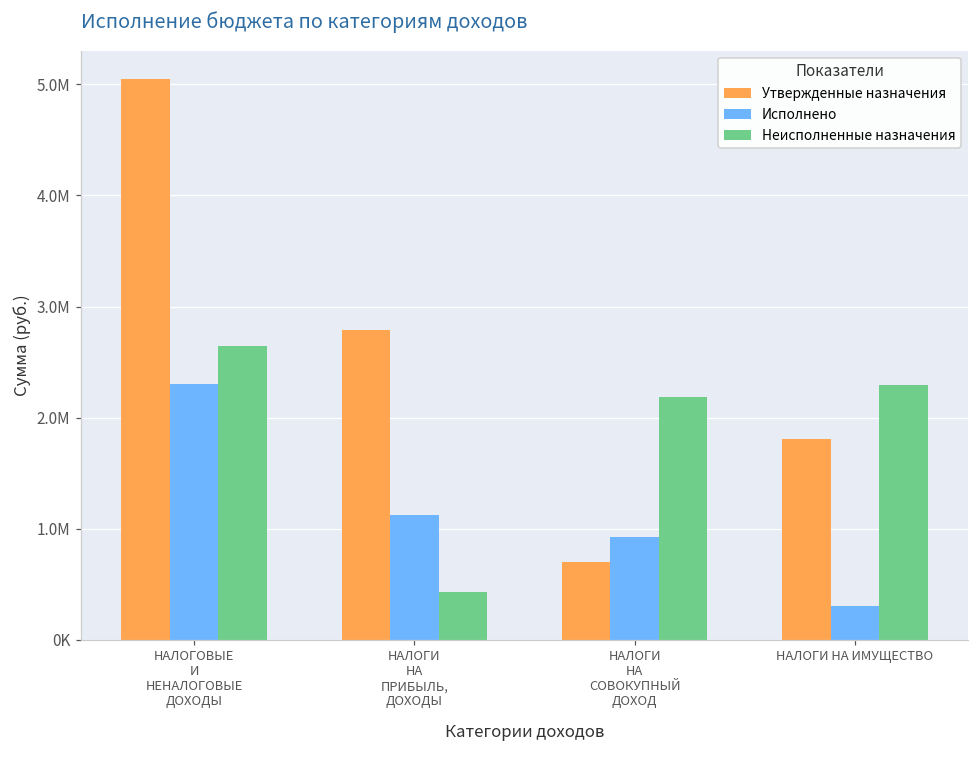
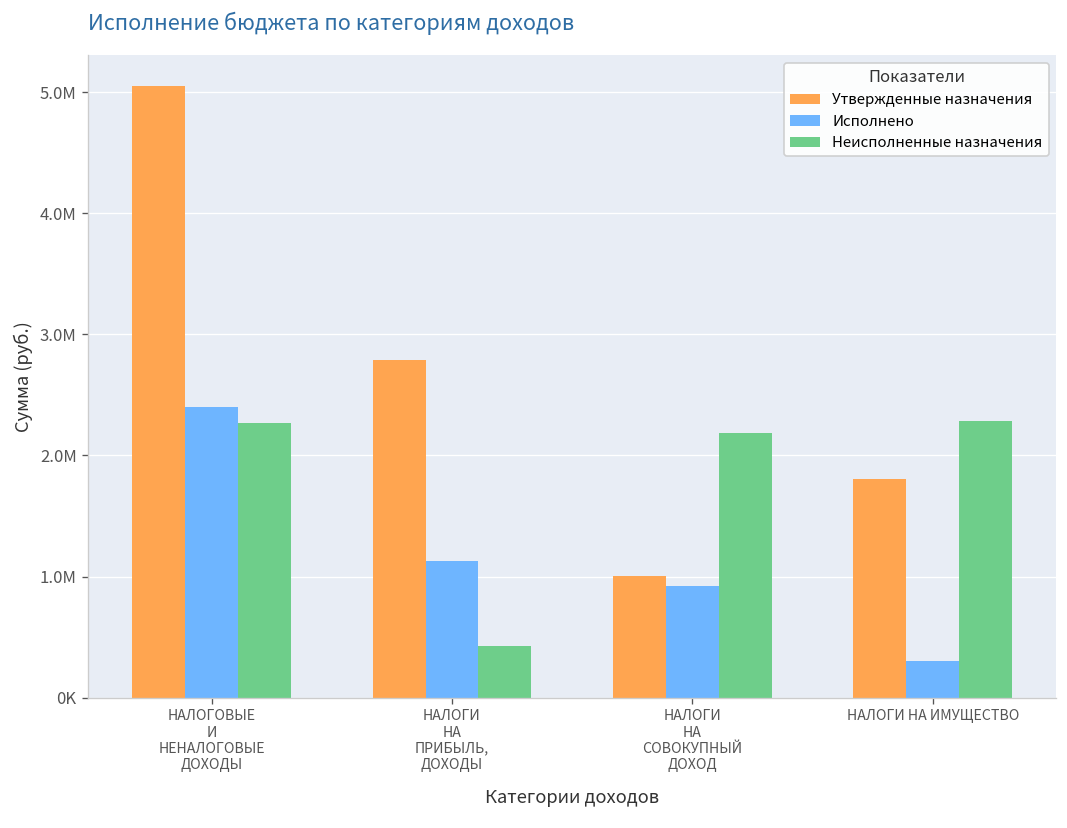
Исполнено, НАЛОГОВЫЕ И НЕНАЛОГОВЫЕ ДОХОДЫ: 2300000 -> 2400000
Неисполненные назначения, НАЛОГОВЫЕ И НЕНАЛОГОВЫЕ ДОХОДЫ: 2650000 -> 2260000
Утвержденные назначения, НАЛОГИ НА СОВОКУПНЫЙ ДОХОД: 700000 -> 1000000
